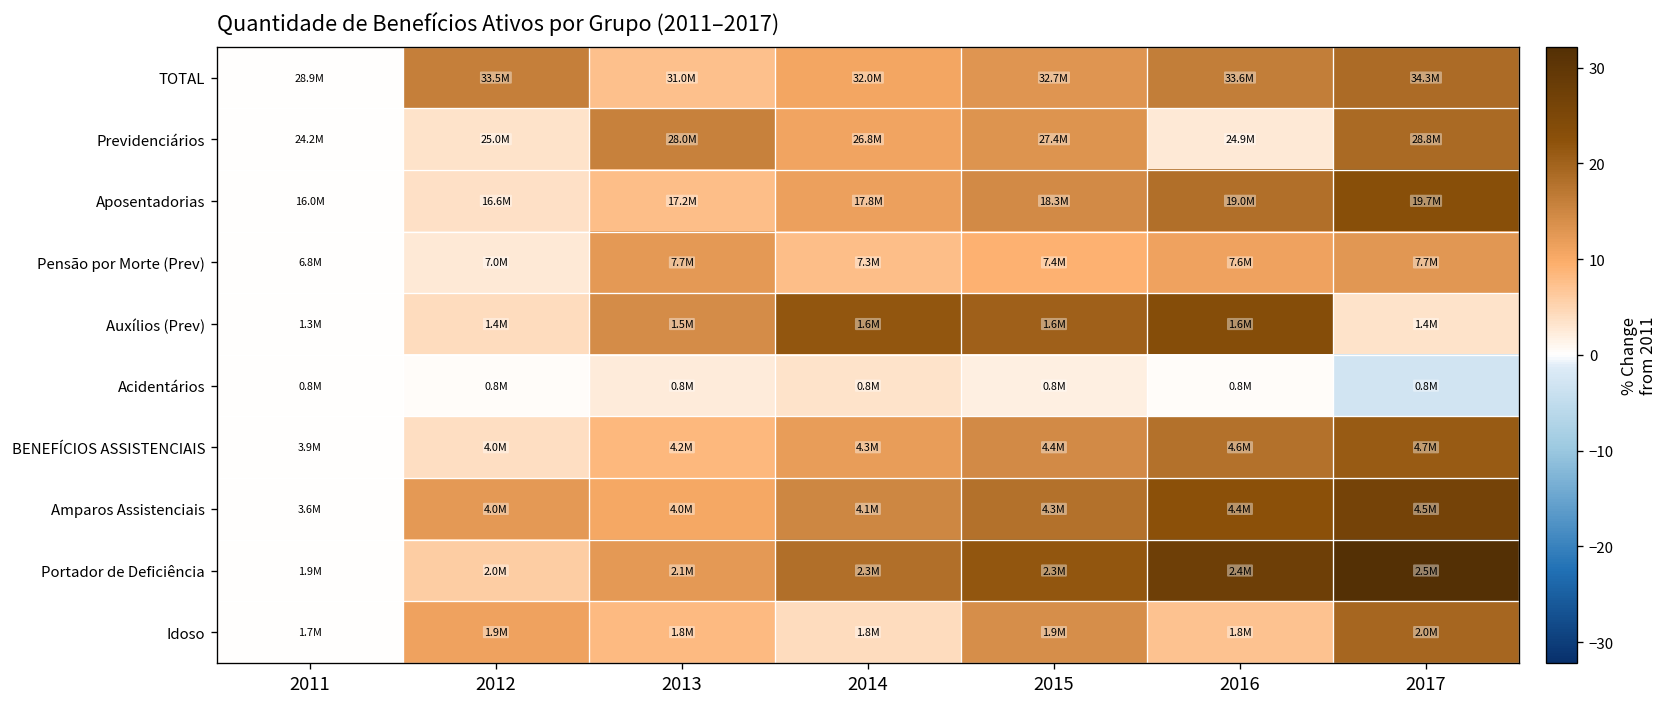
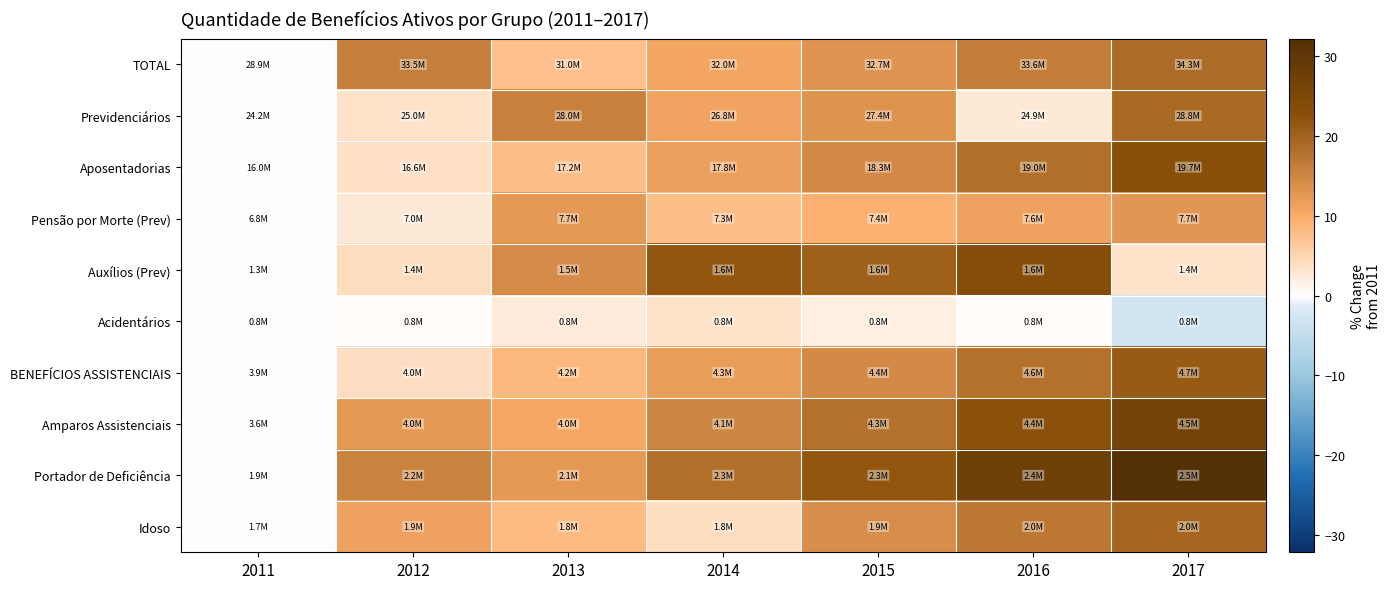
Portador de Deficiência, 2012: 2.0M -> 2.2M
Idoso, 2016: 1.8M -> 2.0M
